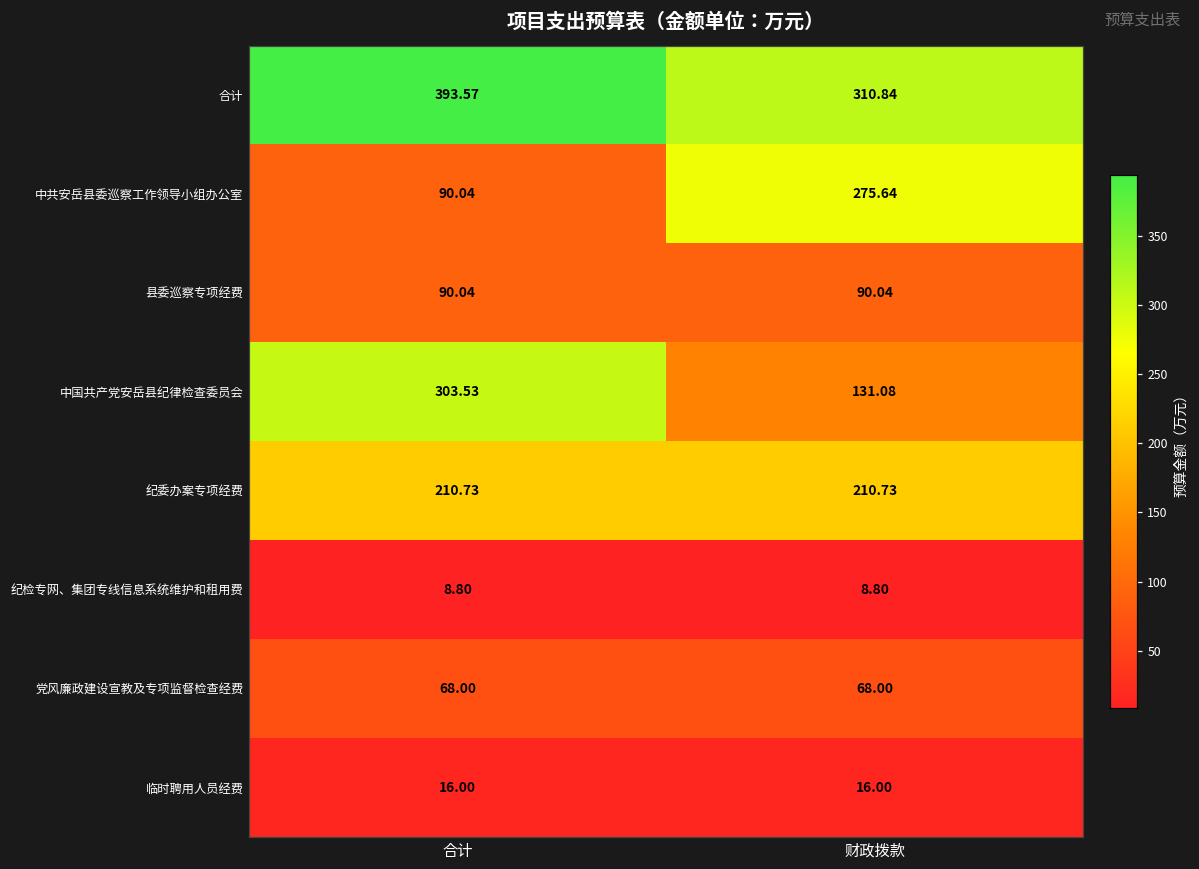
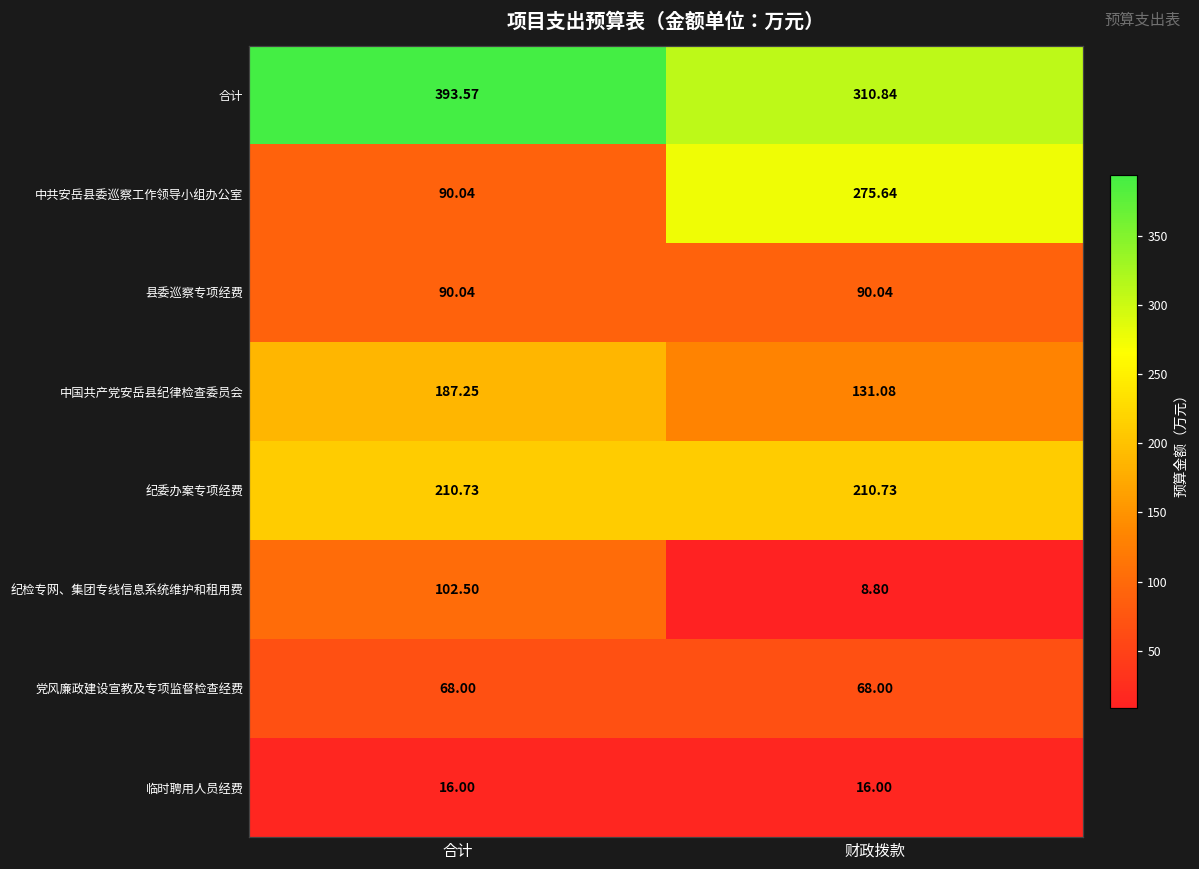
中国共产党安岳县纪律检查委员会, 合计: 303.53 -> 187.25
纪检专网、集团专线信息系统维护和租用费, 合计: 8.80 -> 102.50
